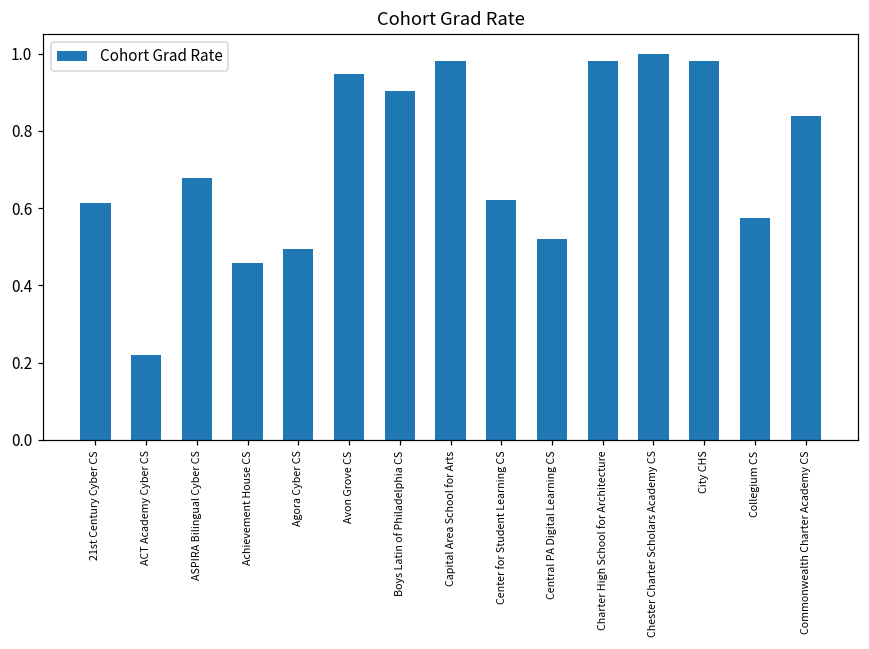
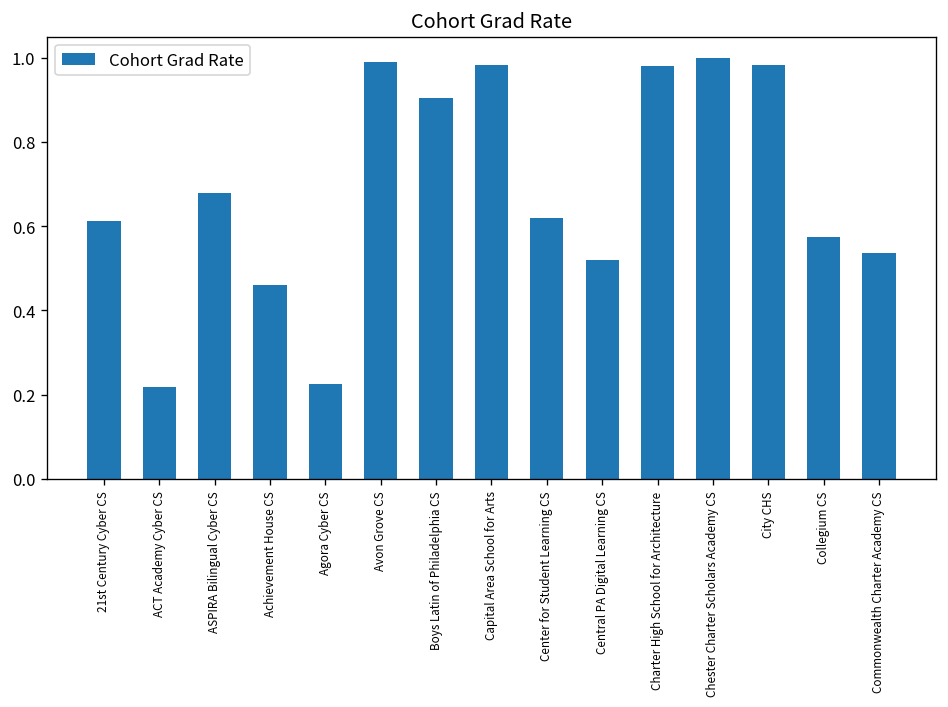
Agora Cyber CS: 0.49 -> 0.23
Avon Grove CS: 0.95 -> 0.99
Commonwealth Charter Academy CS: 0.84 -> 0.54
